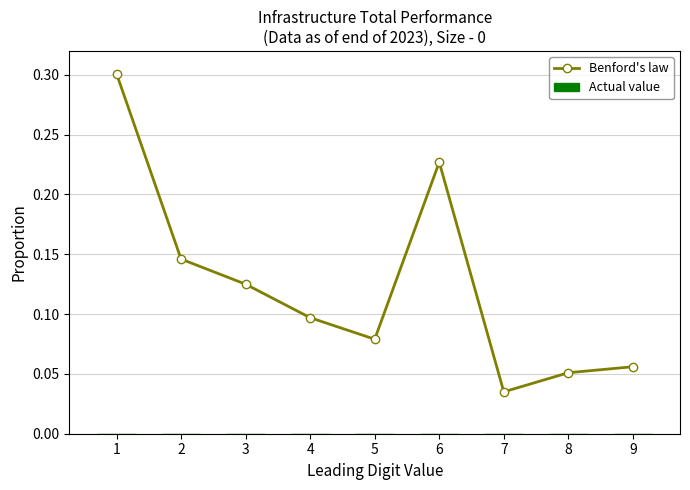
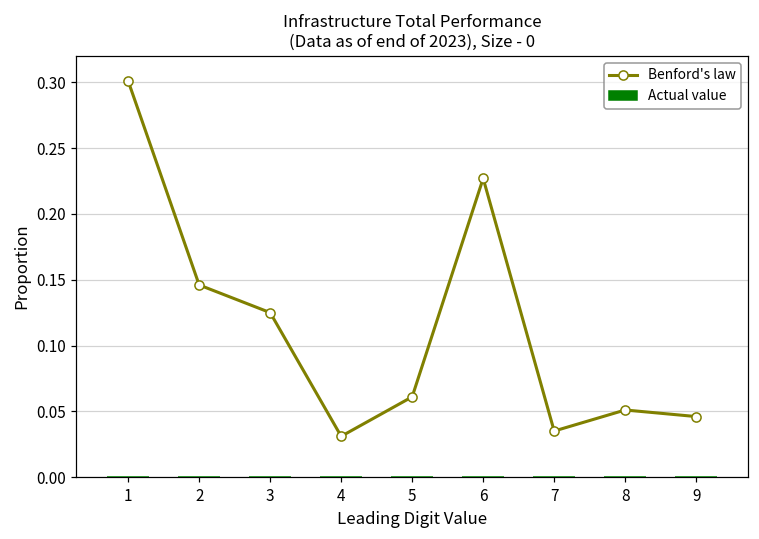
Benford's law, 4: 0.097 -> 0.031
Benford's law, 5: 0.079 -> 0.061
Benford's law, 9: 0.056 -> 0.046
